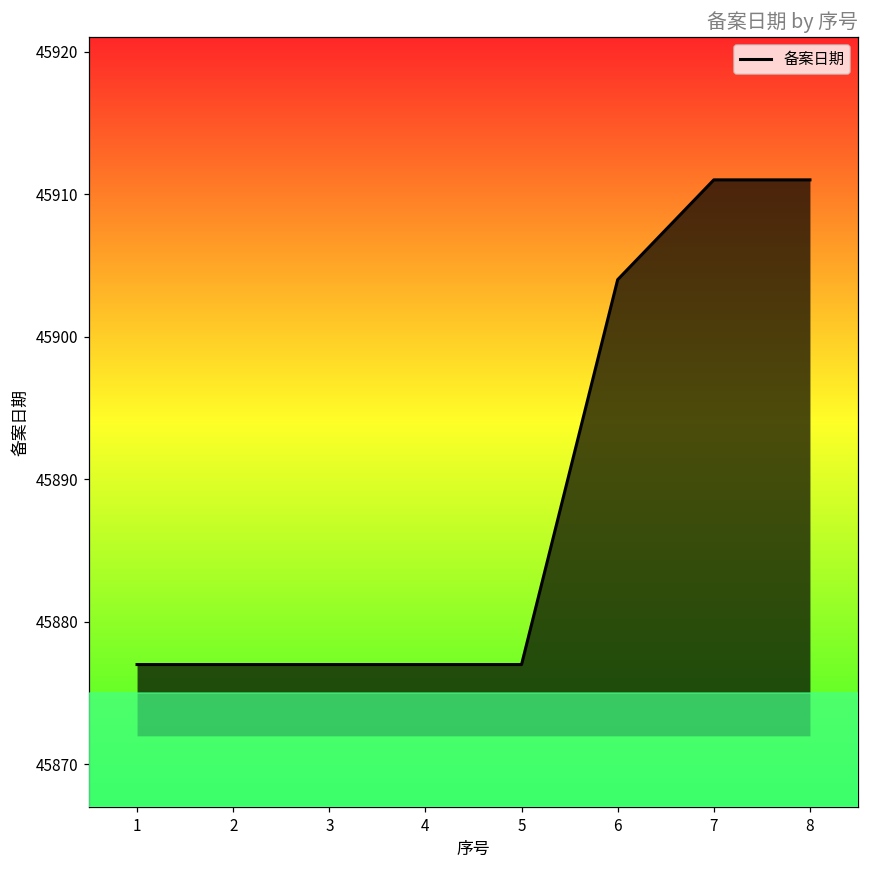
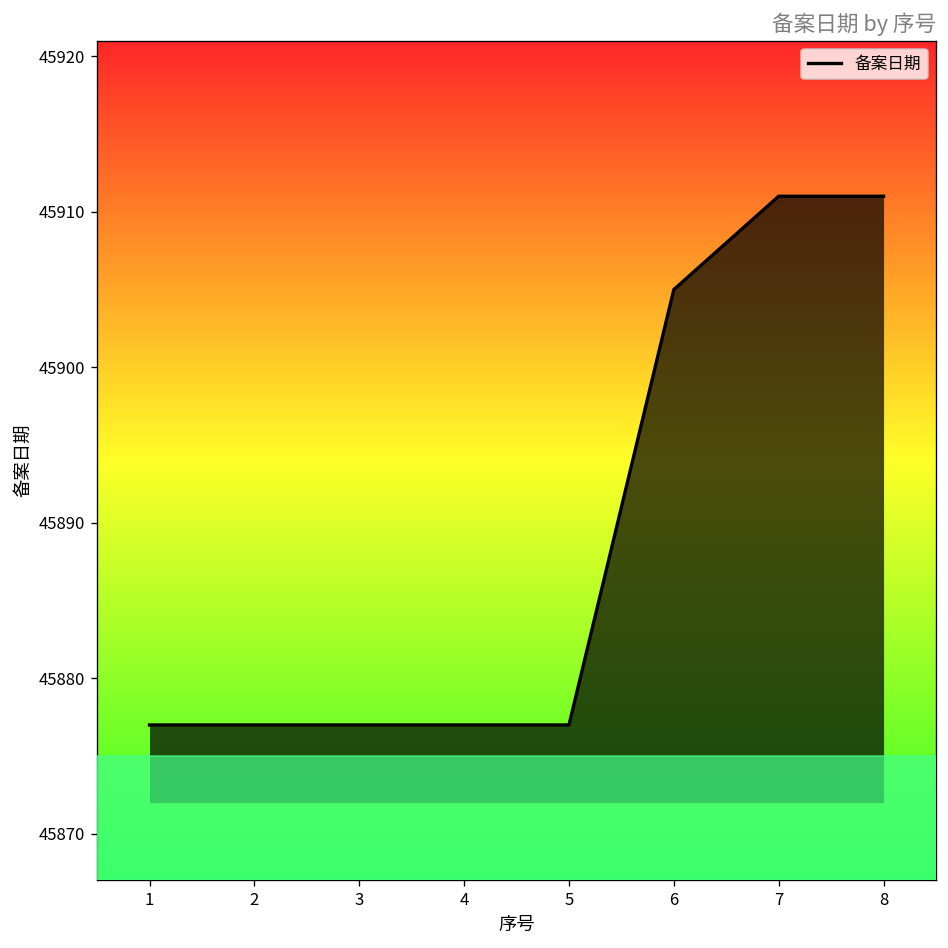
6: 45904 -> 45905
